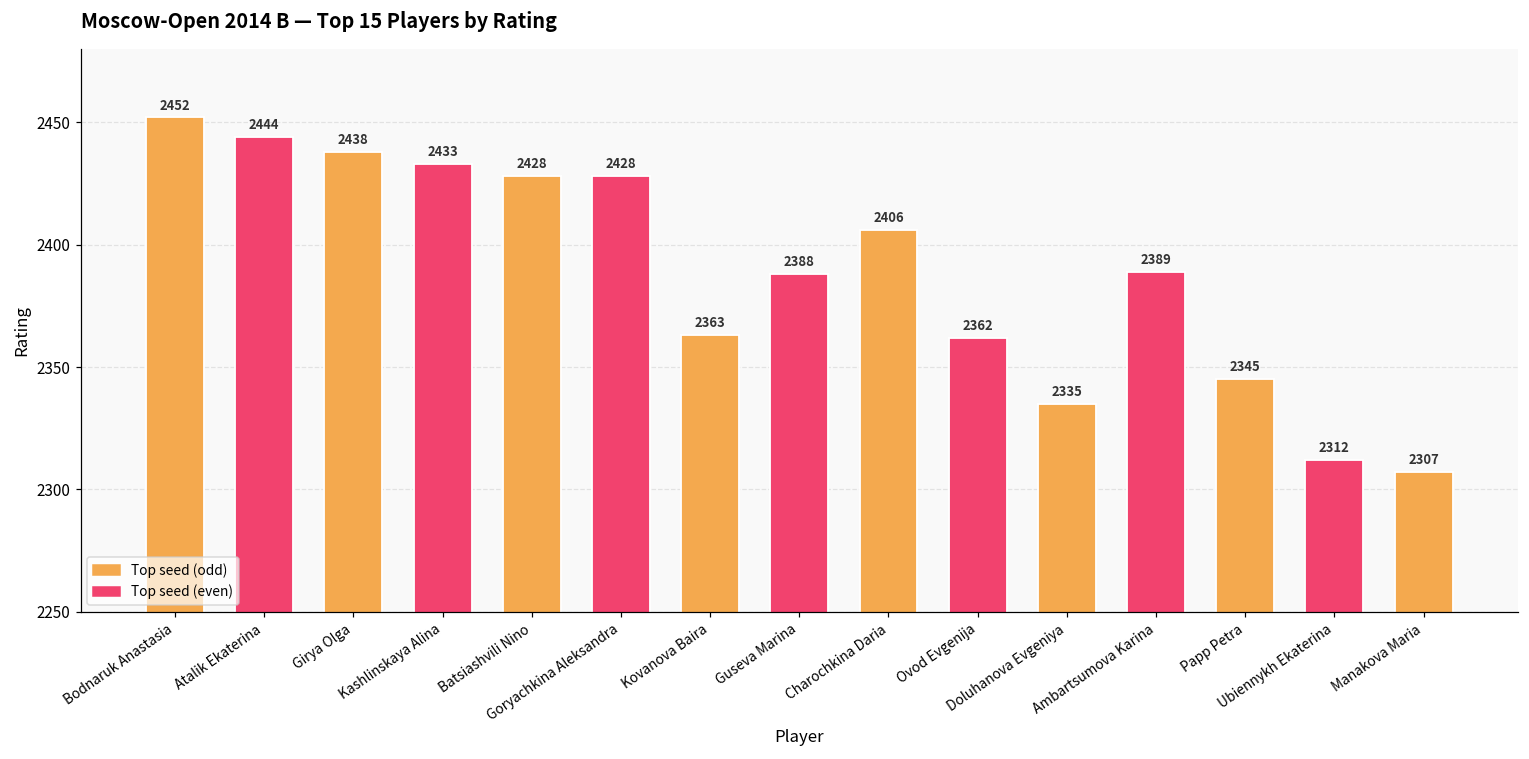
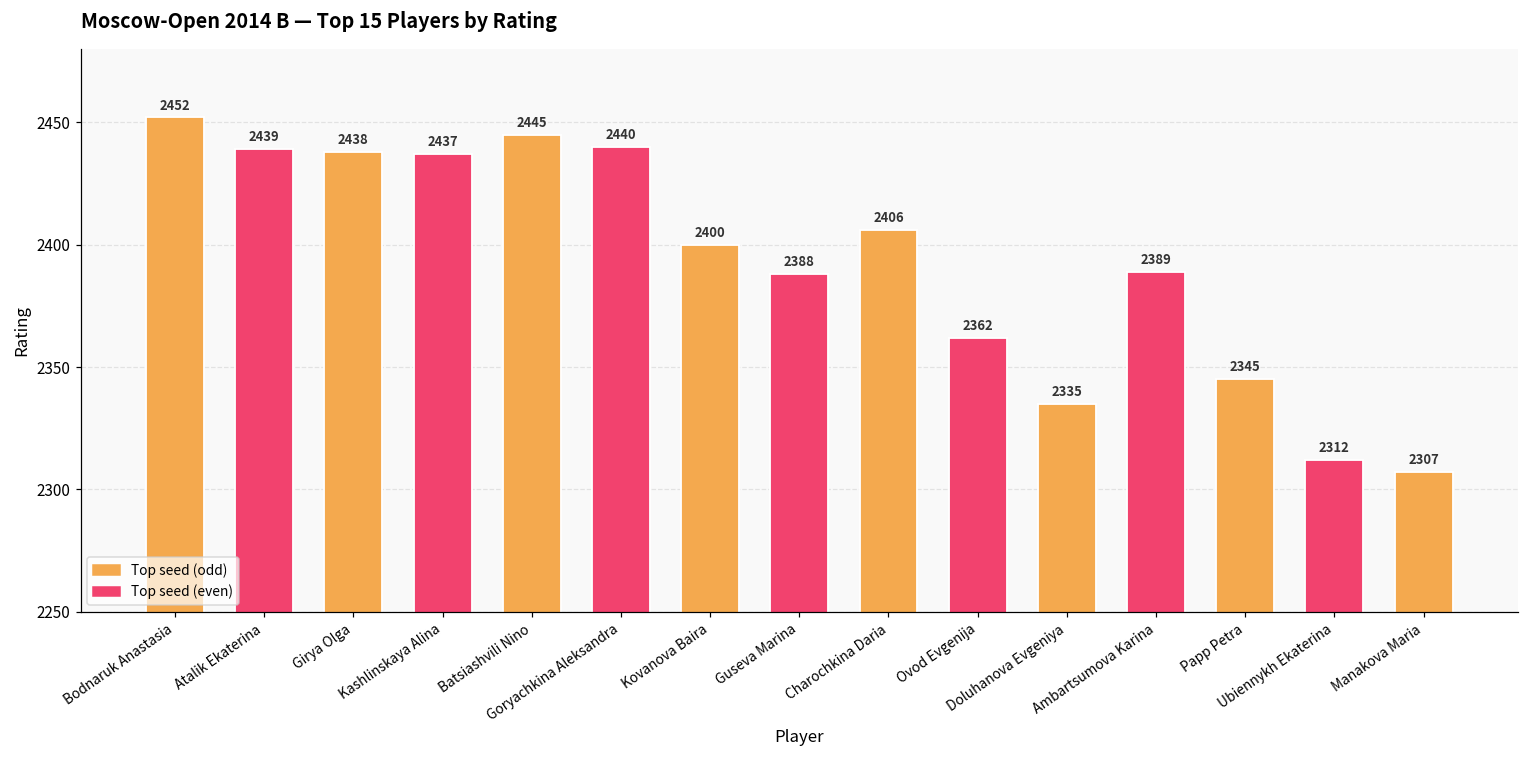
Atalik Ekaterina: 2444 -> 2439
Kashlinskaya Alina: 2433 -> 2437
Batsiashvili Nino: 2428 -> 2445
Goryachkina Aleksandra: 2428 -> 2440
Kovanova Baira: 2363 -> 2400
